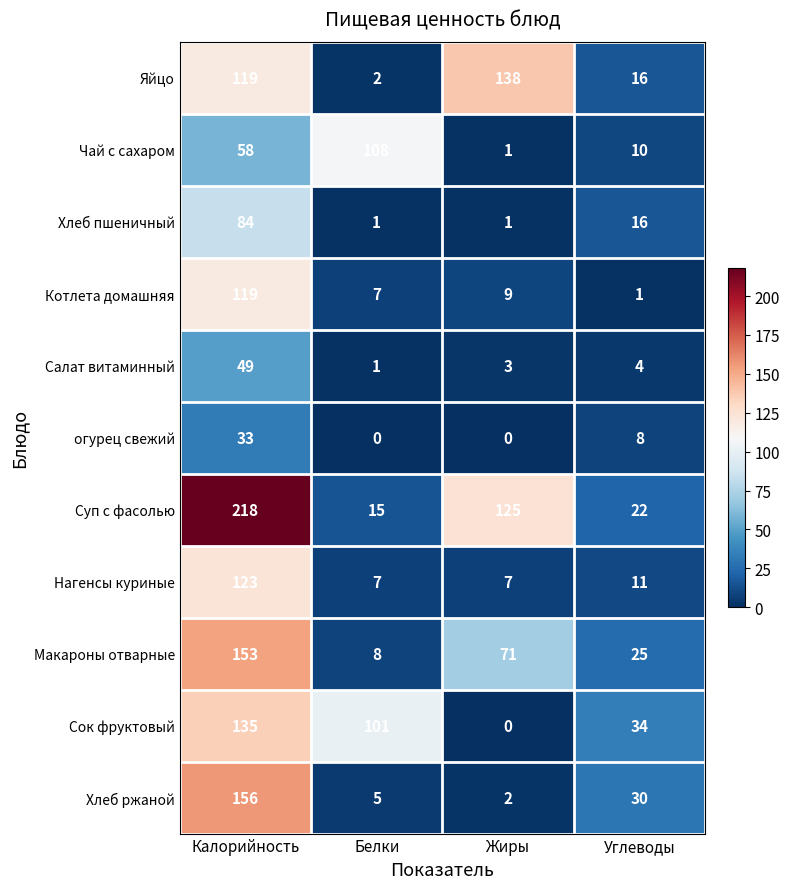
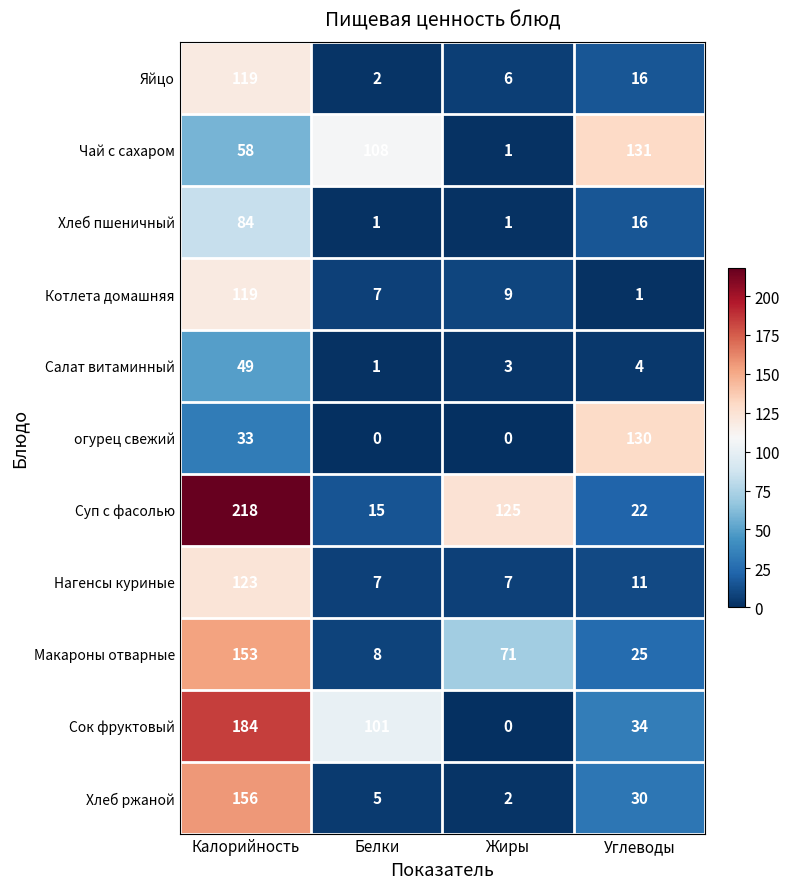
Яйцо, Жиры: 138 -> 6
Чай с сахаром, Углеводы: 10 -> 131
огурец свежий, Углеводы: 8 -> 130
Сок фруктовый, Калорийность: 135 -> 184
